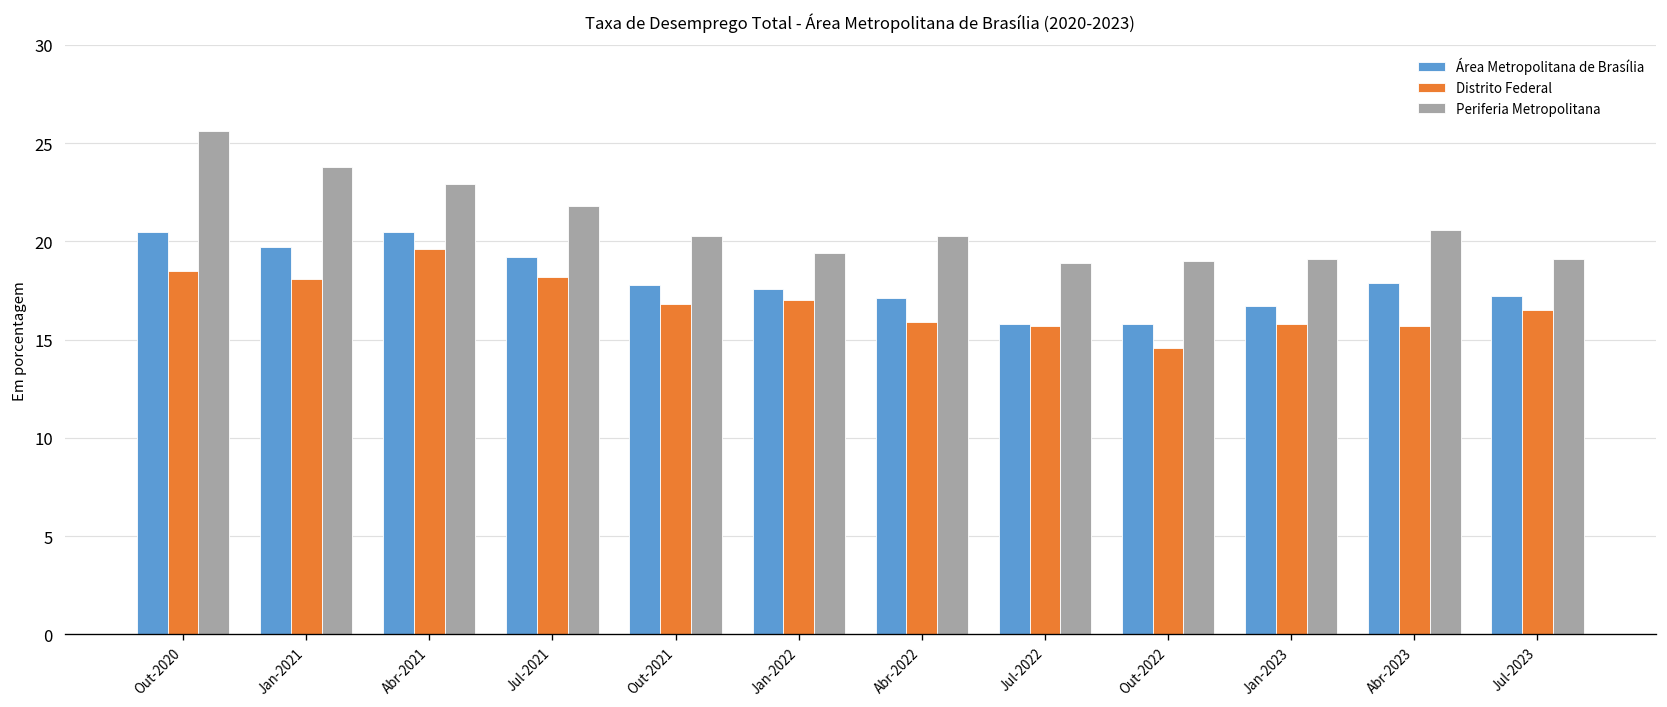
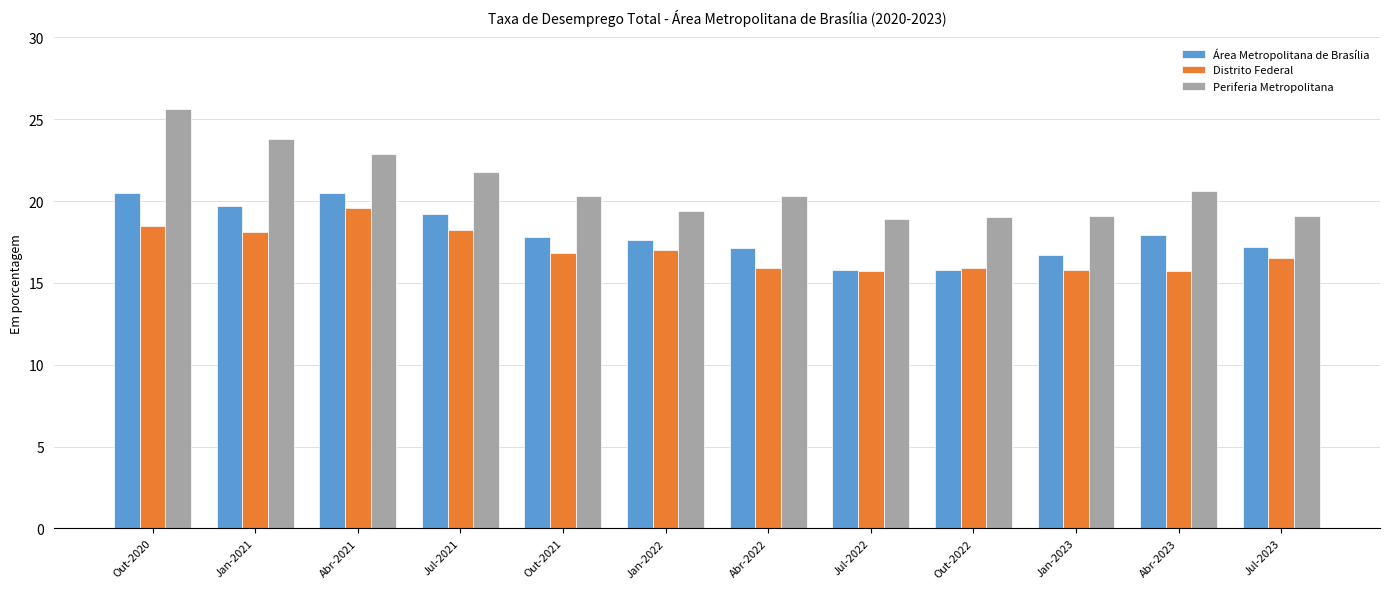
Distrito Federal, Out-2022: 14.6 -> 15.9
